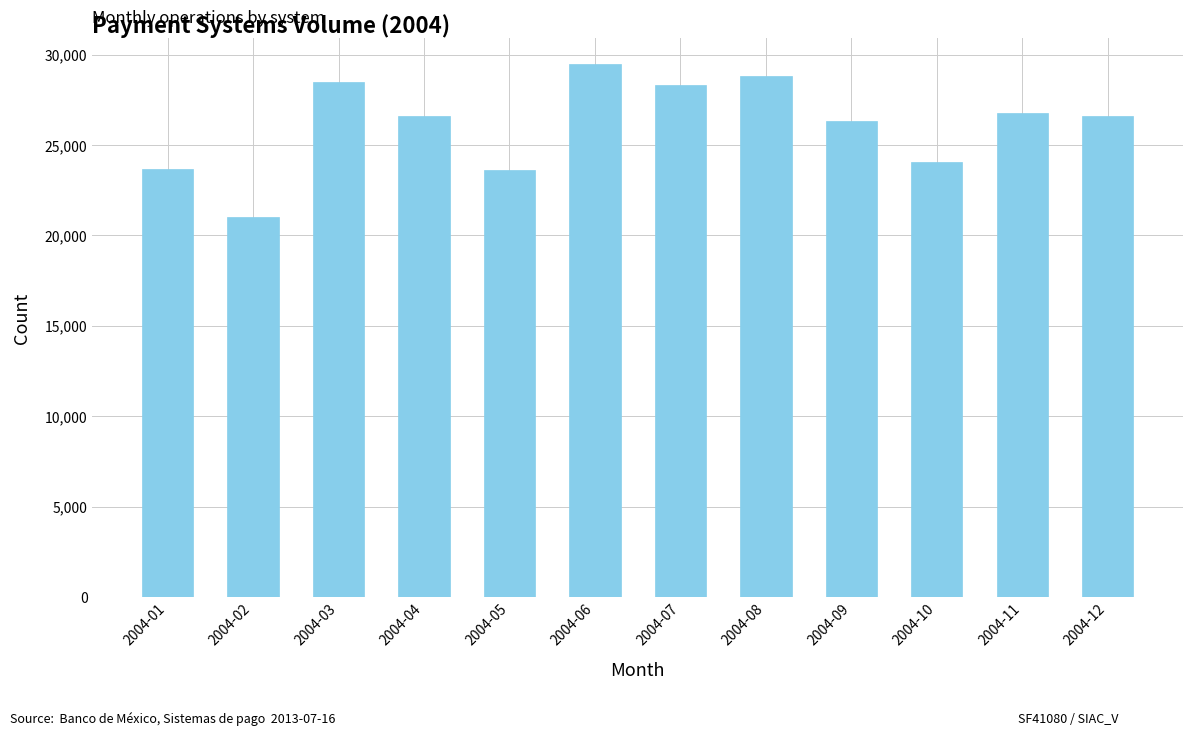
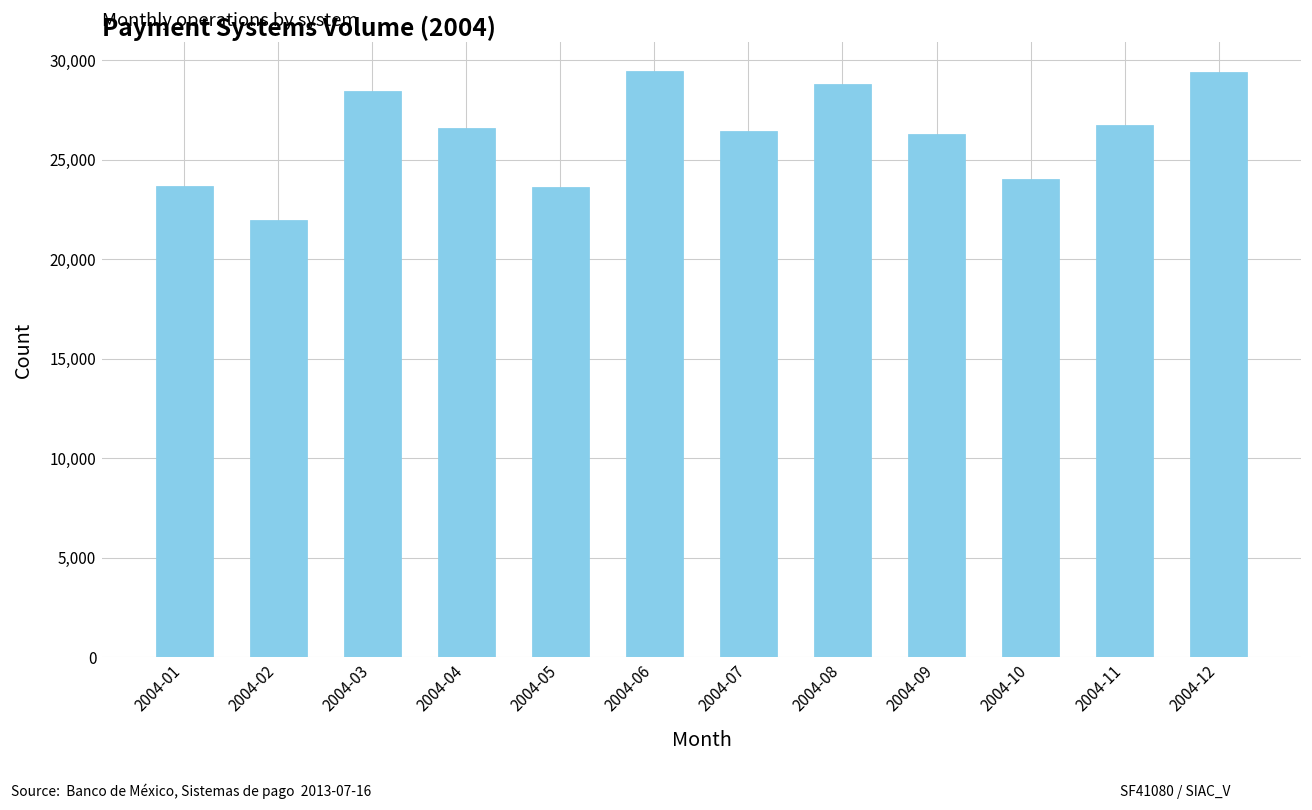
2004-02: 21,000 -> 22,000
2004-07: 28,300 -> 26,500
2004-12: 26,600 -> 29,400
